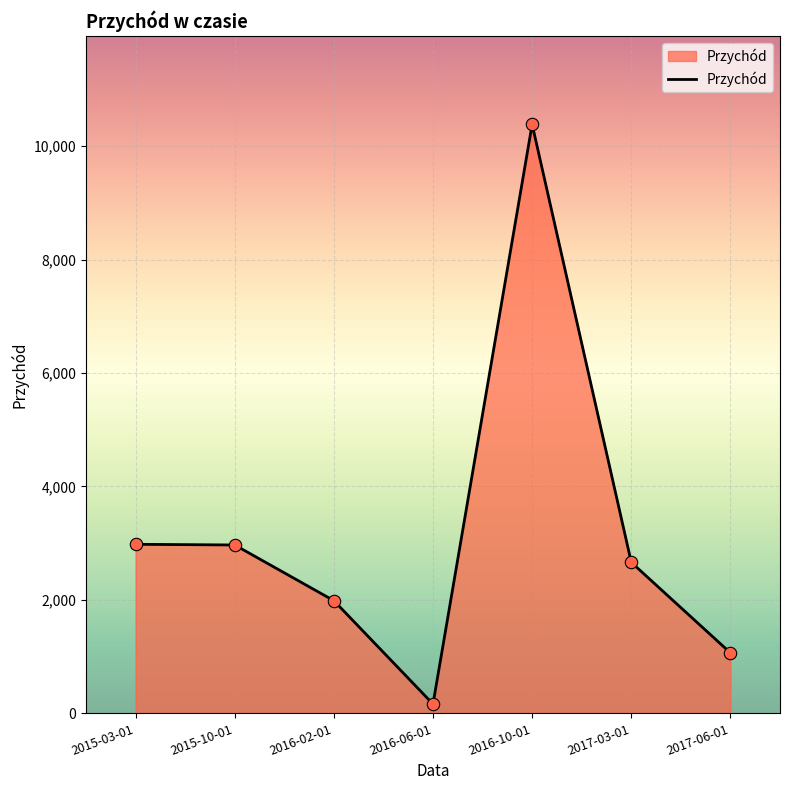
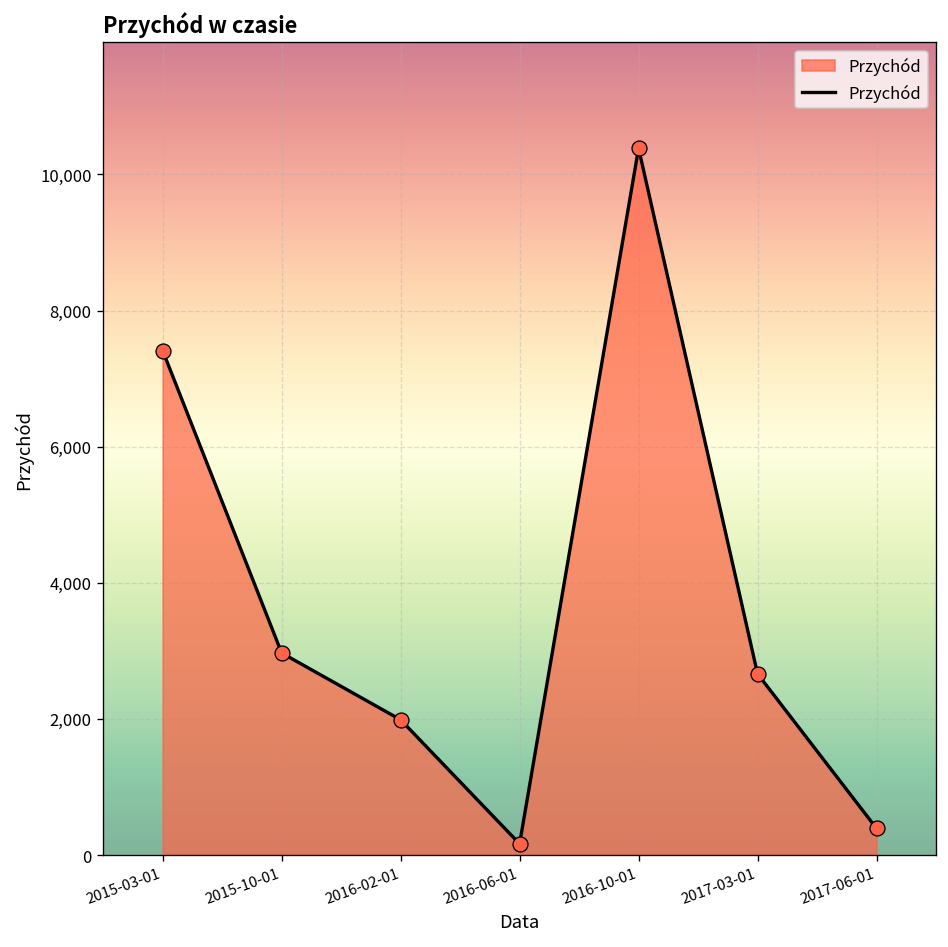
2015-03-01: 3,000 -> 7,400
2017-06-01: 1,100 -> 400
